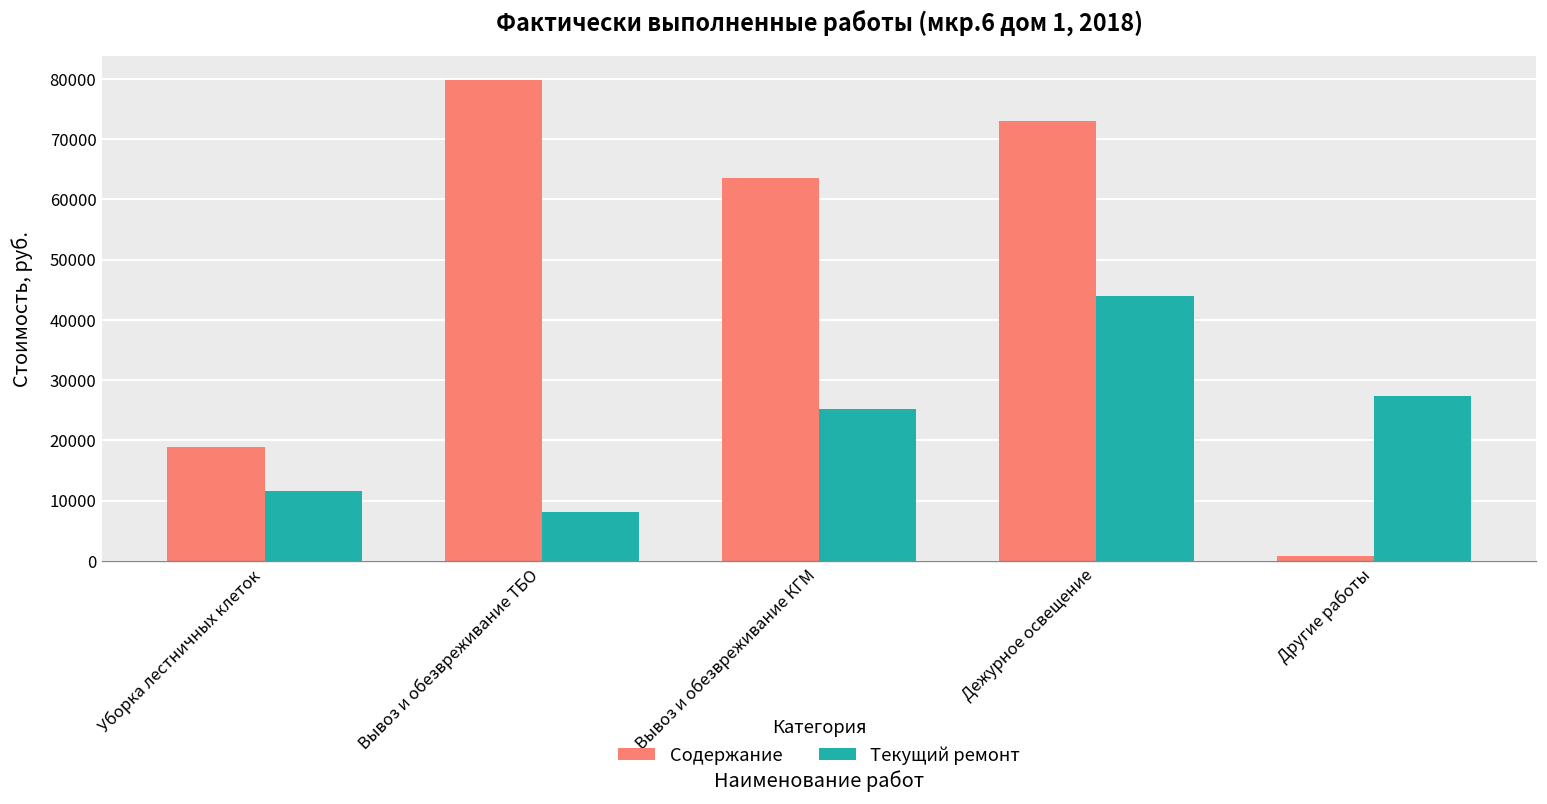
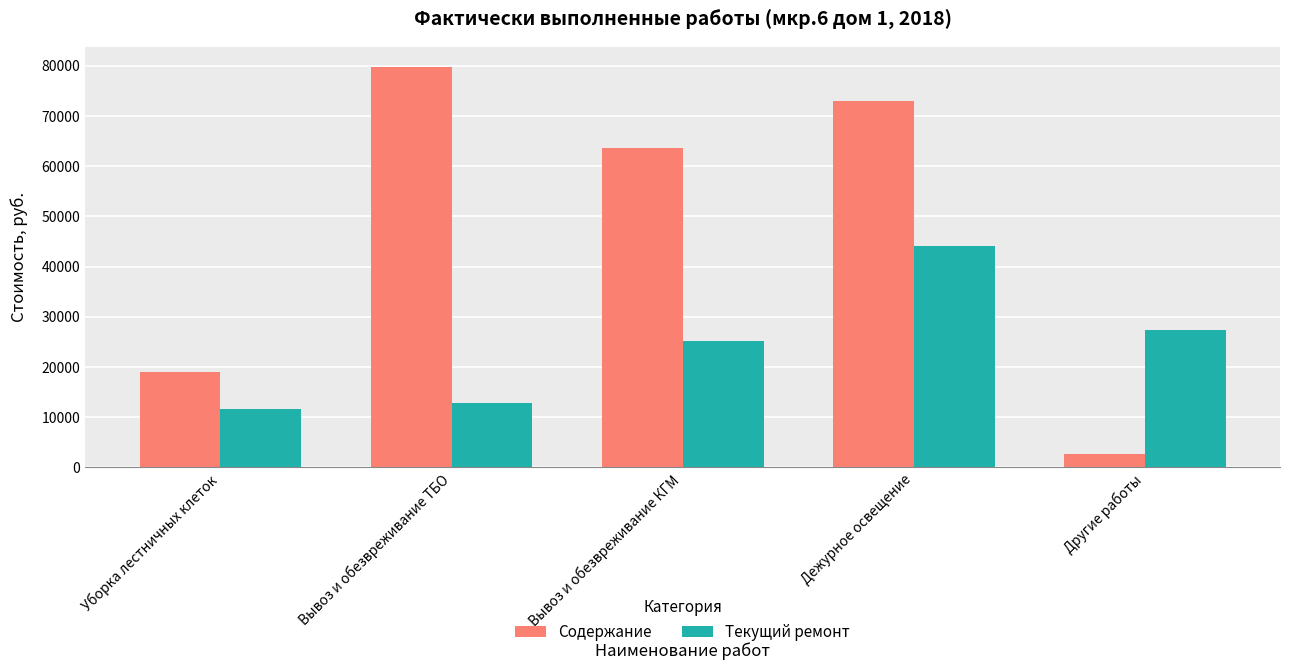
Текущий ремонт, Вывоз и обезвреживание ТБО: 8000 -> 13000
Содержание, Другие работы: 1000 -> 3000
